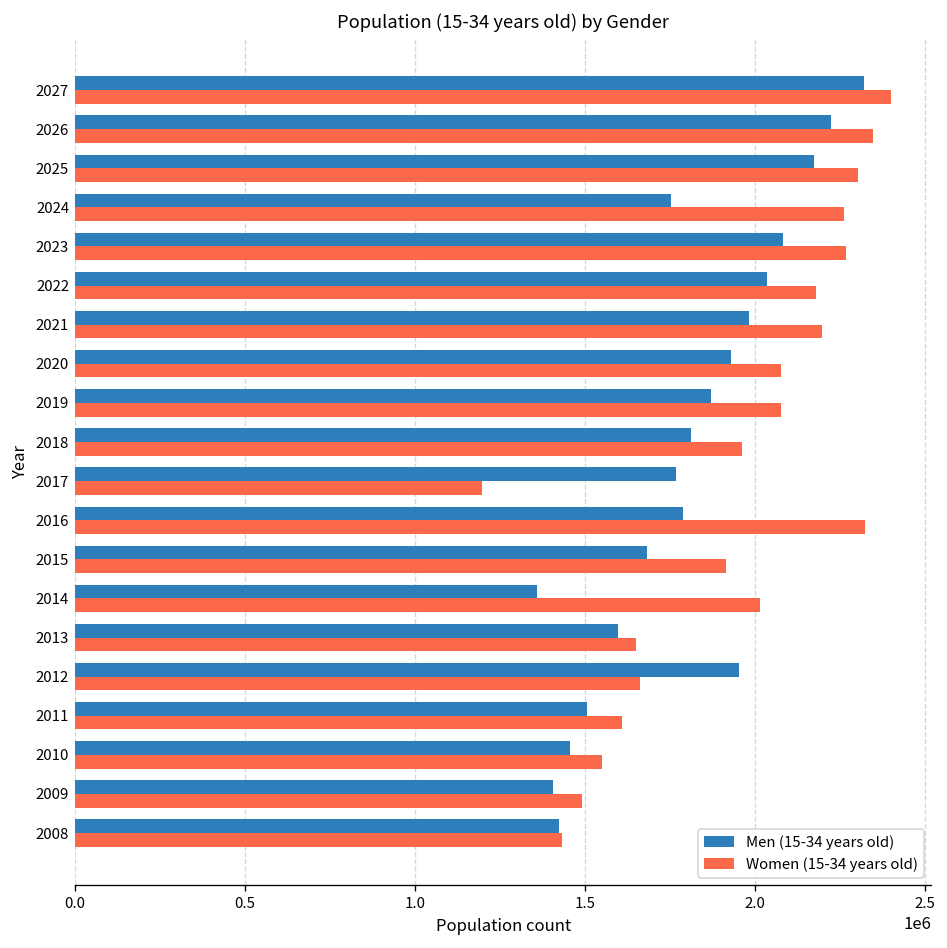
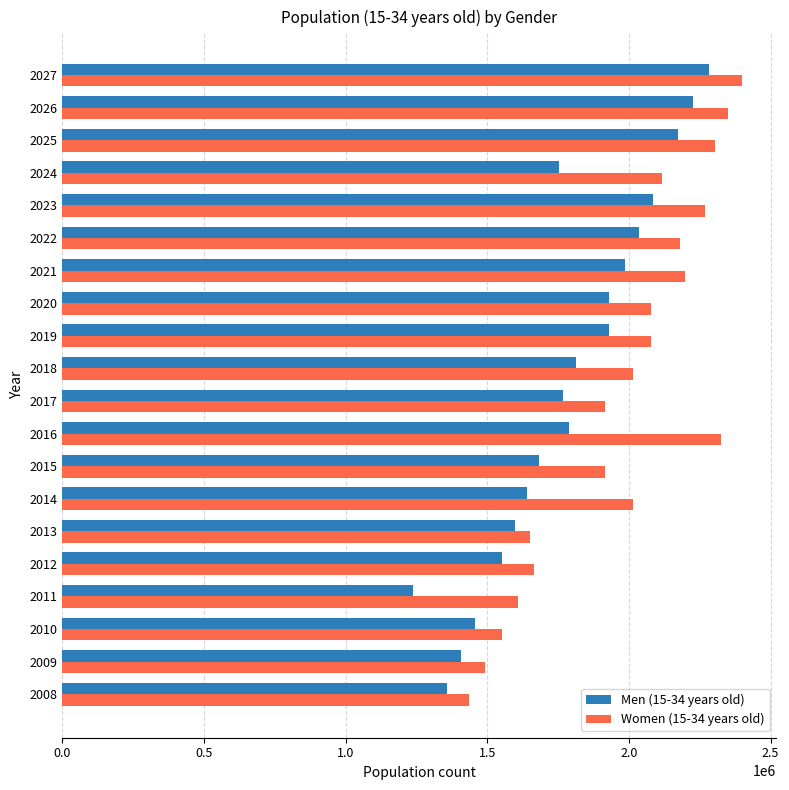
Men (15-34 years old), 2027: 2320000 -> 2280000
Women (15-34 years old), 2024: 2260000 -> 2120000
Men (15-34 years old), 2019: 1870000 -> 1930000
Women (15-34 years old), 2018: 1960000 -> 2010000
Women (15-34 years old), 2017: 1200000 -> 1910000
Men (15-34 years old), 2014: 1360000 -> 1640000
Men (15-34 years old), 2012: 1950000 -> 1550000
Men (15-34 years old), 2011: 1510000 -> 1240000
Men (15-34 years old), 2008: 1420000 -> 1360000
